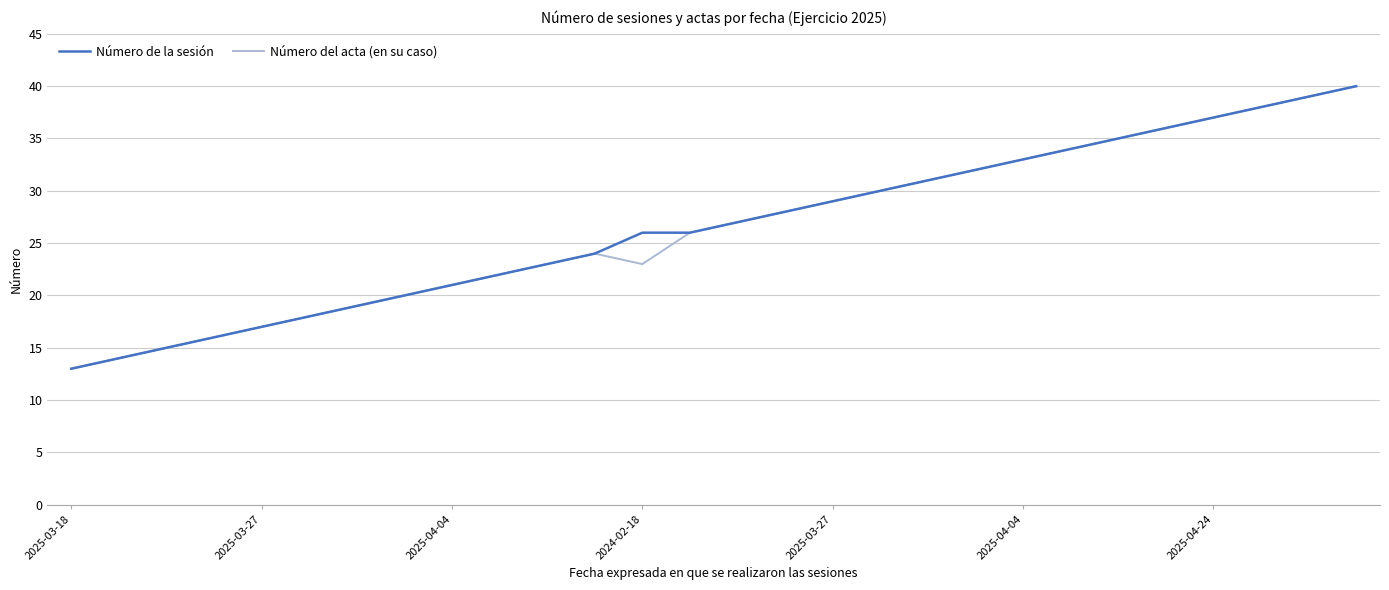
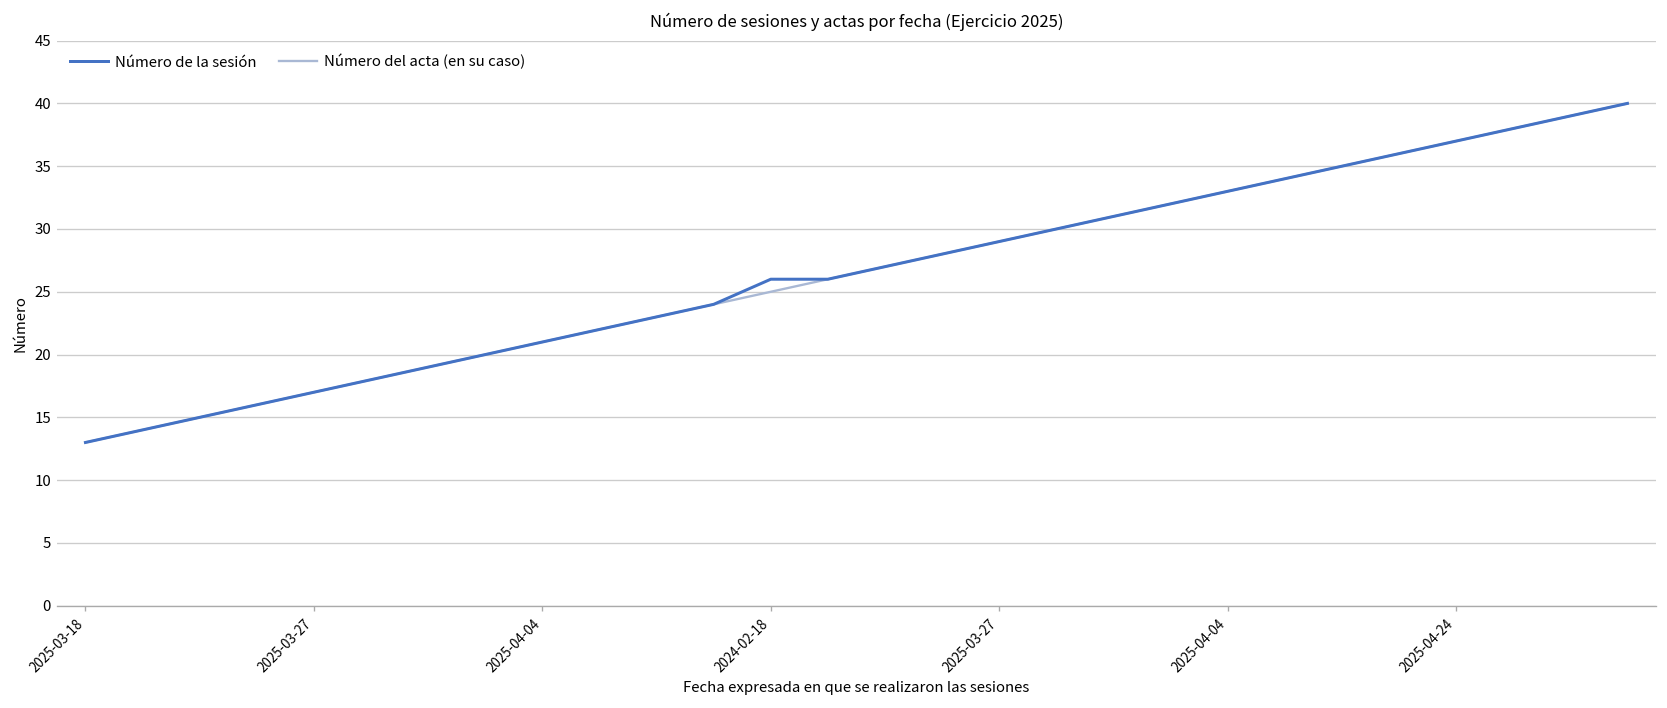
Número del acta (en su caso), 2024-02-18: 23 -> 25
